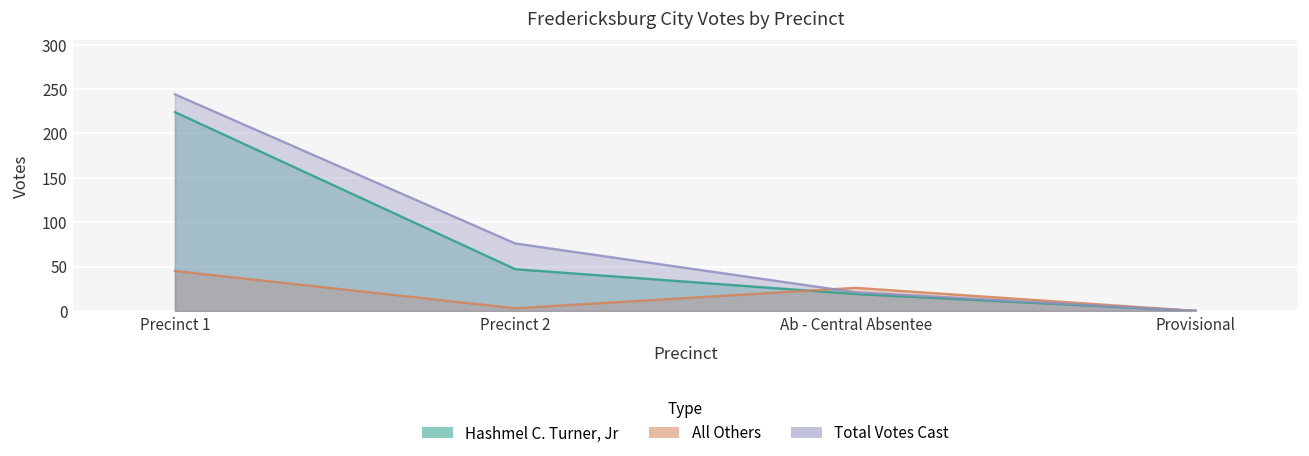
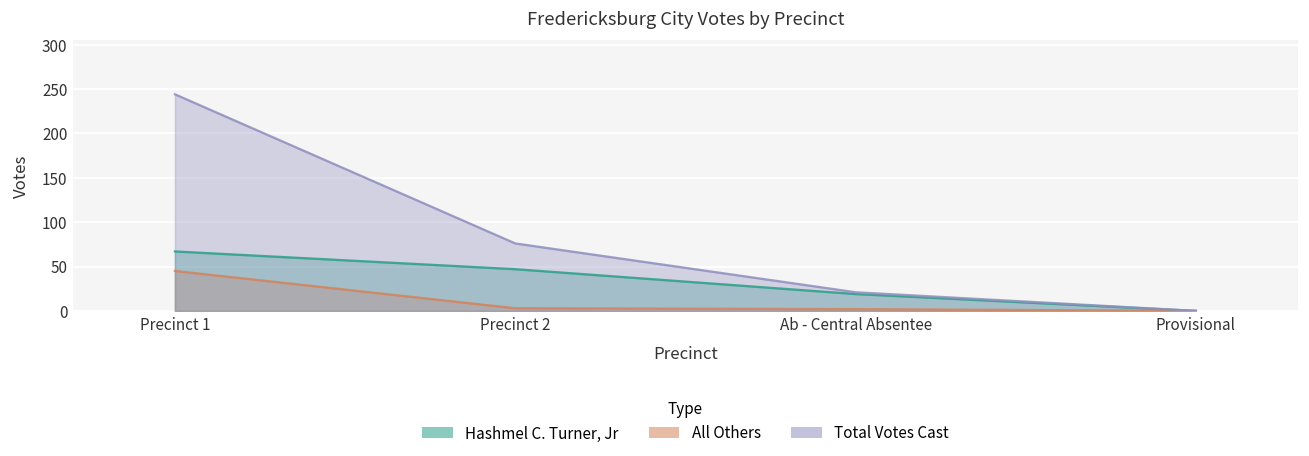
Hashmel C. Turner, Jr, Precinct 1: 220 -> 70
All Others, Ab - Central Absentee: 30 -> 0
